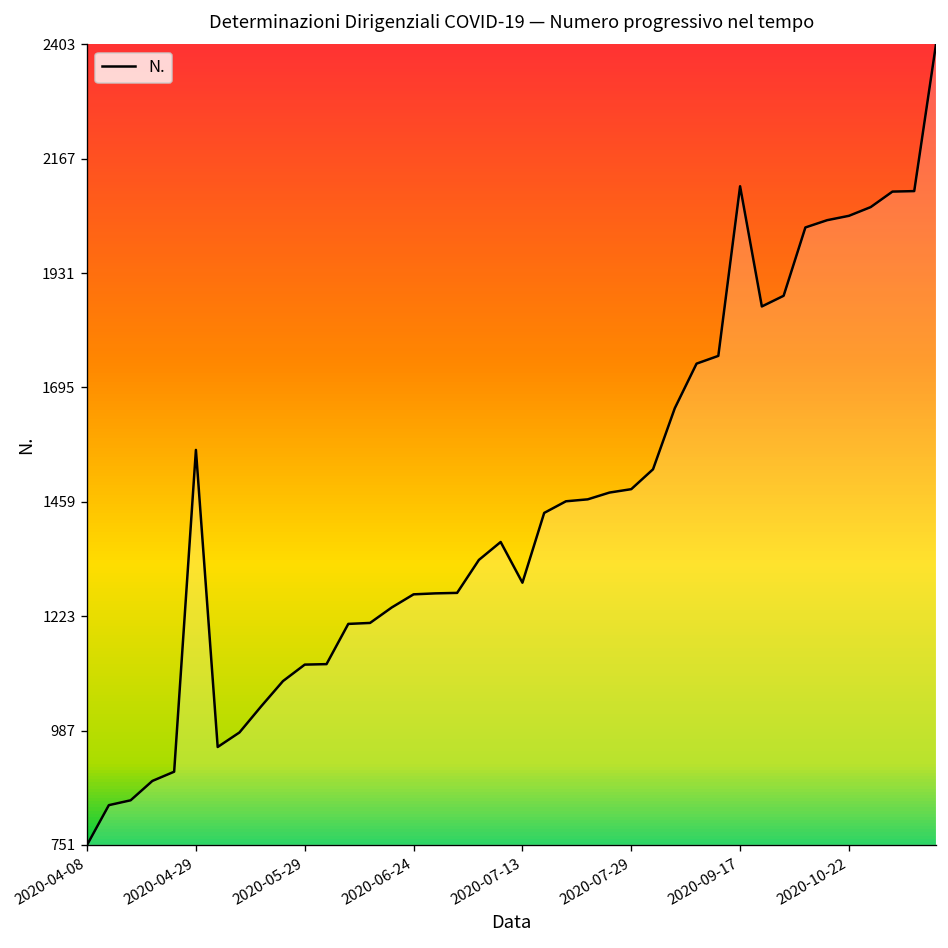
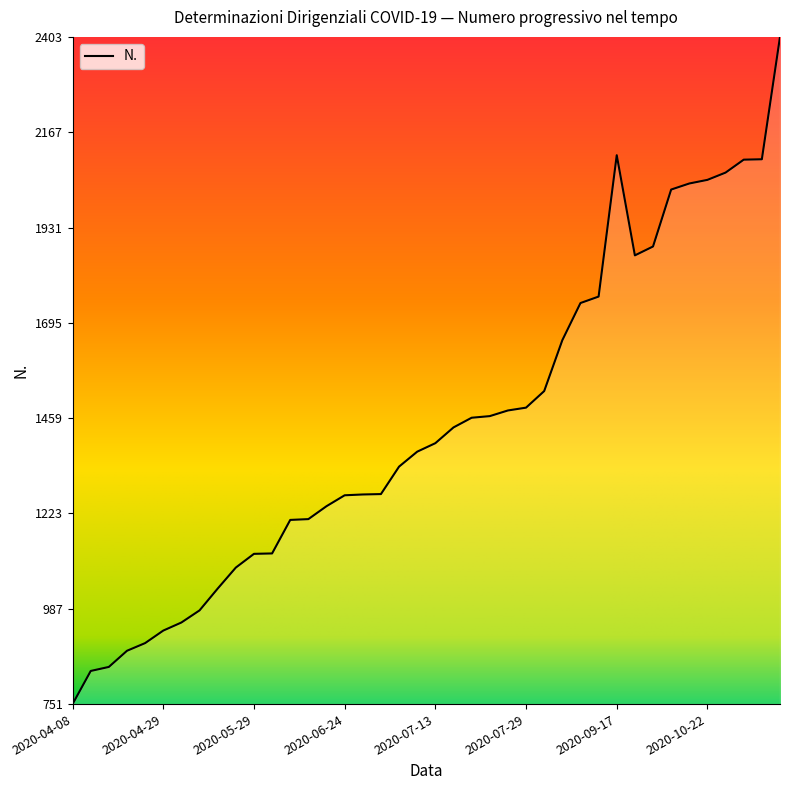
2020-04-29: 1570 -> 930
2020-07-13: 1290 -> 1400
